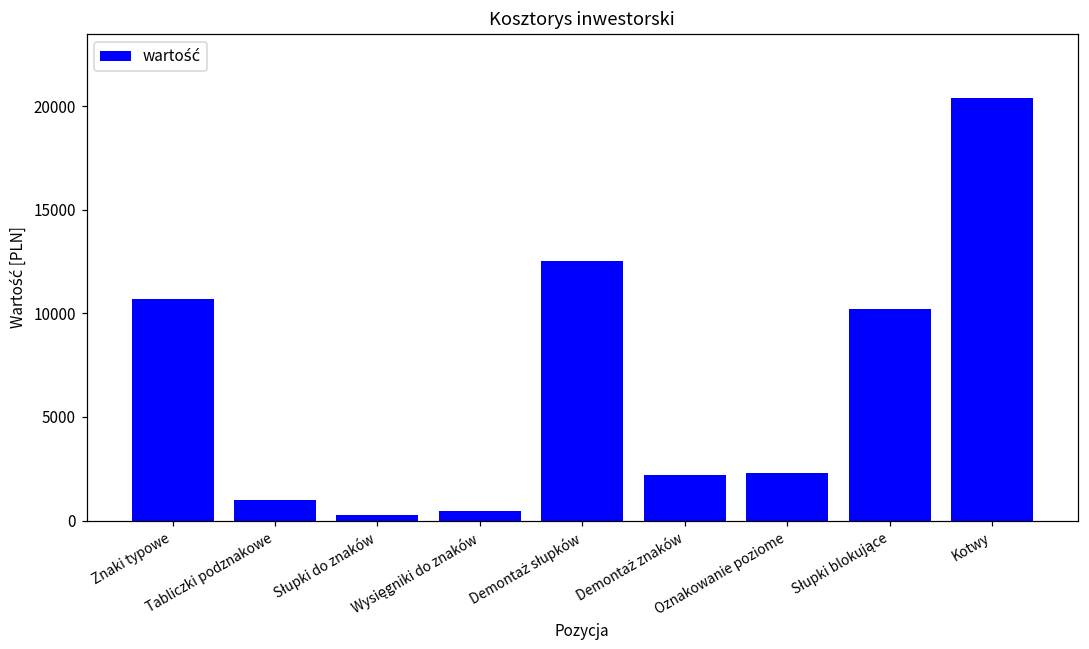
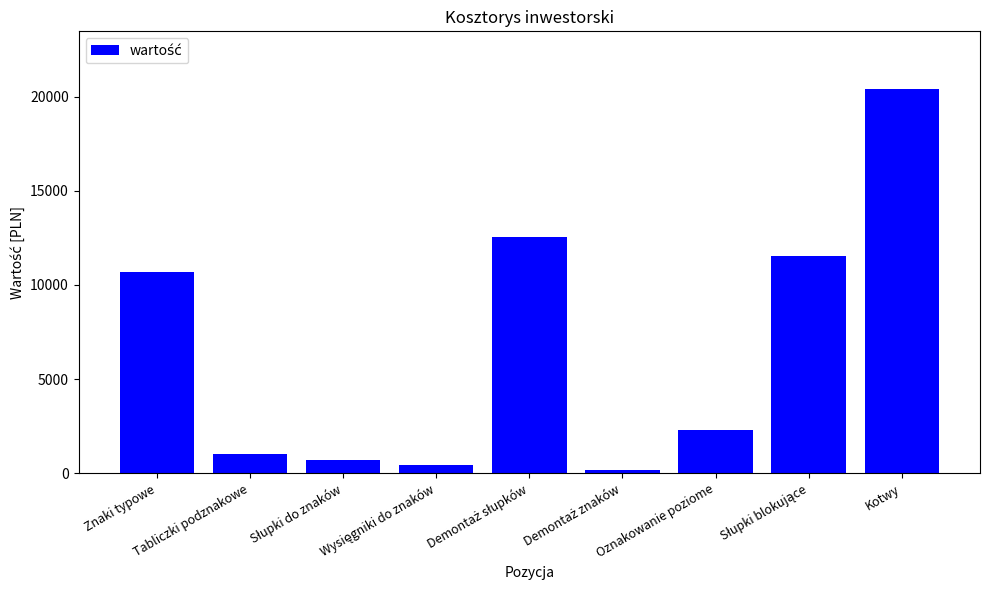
Słupki do znaków: 300 -> 700
Demontaż znaków: 2200 -> 200
Słupki blokujące: 10200 -> 11500
